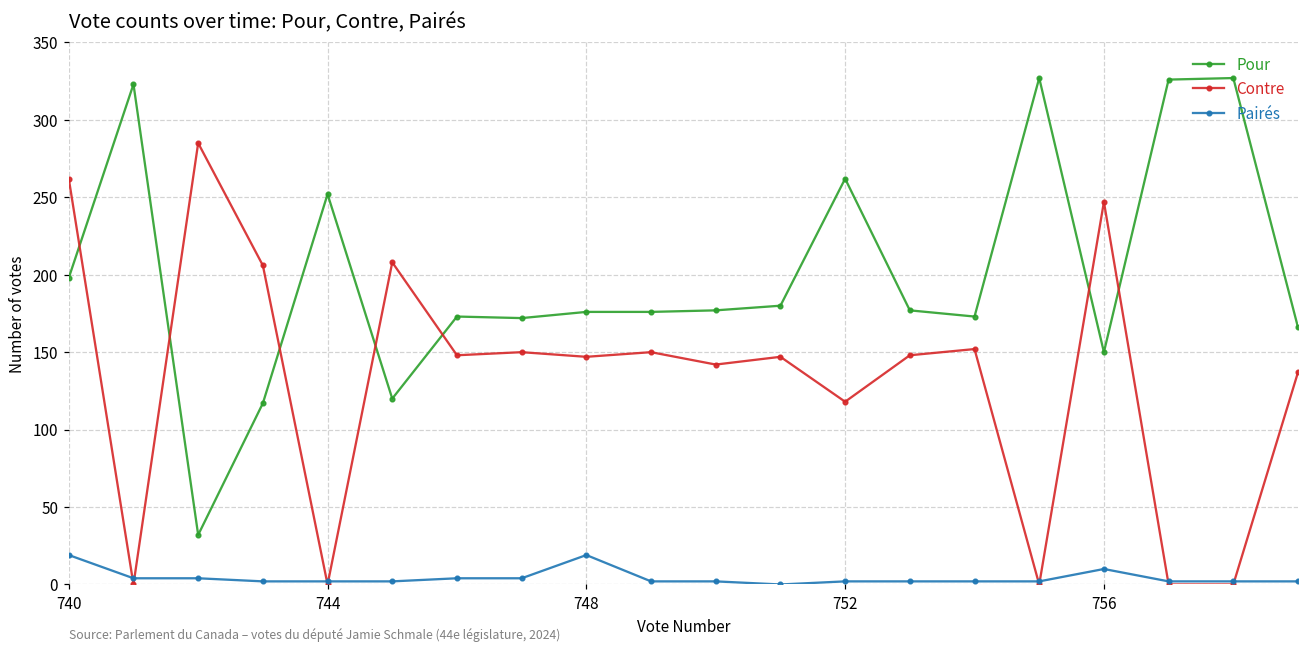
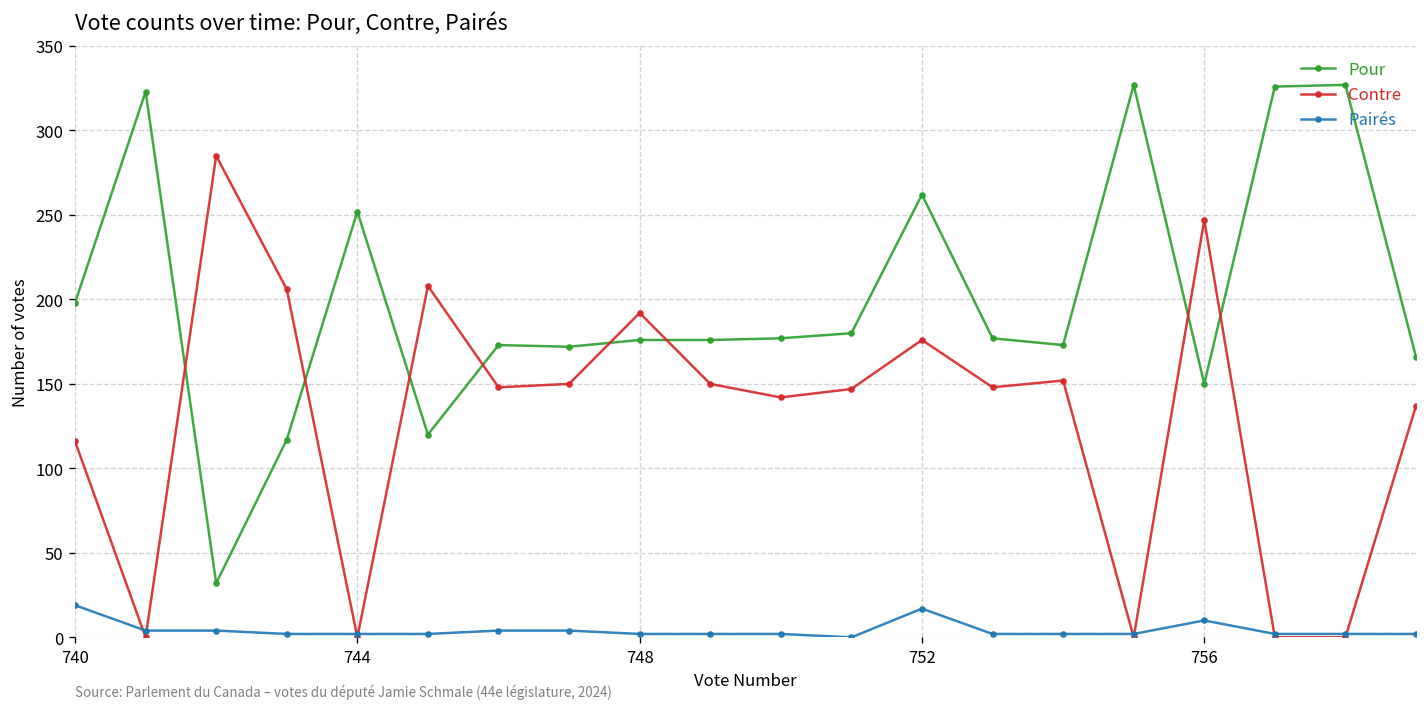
Contre, 740: 262 -> 116
Contre, 748: 147 -> 192
Pairés, 748: 19 -> 2
Contre, 752: 118 -> 176
Pairés, 752: 2 -> 17
